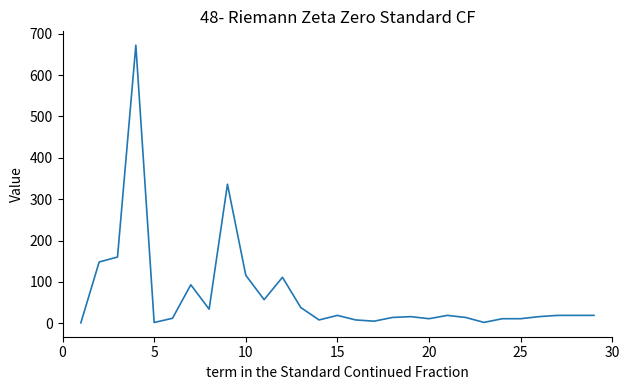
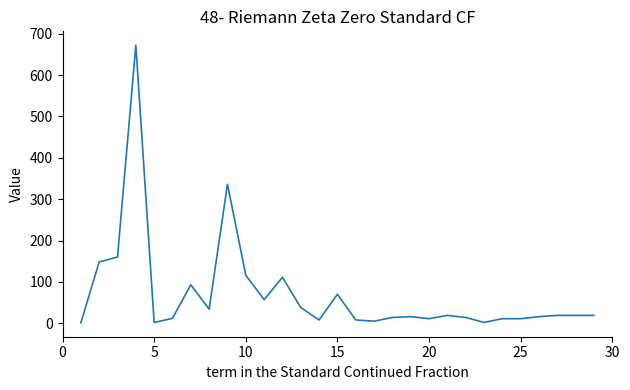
15: 20 -> 70
